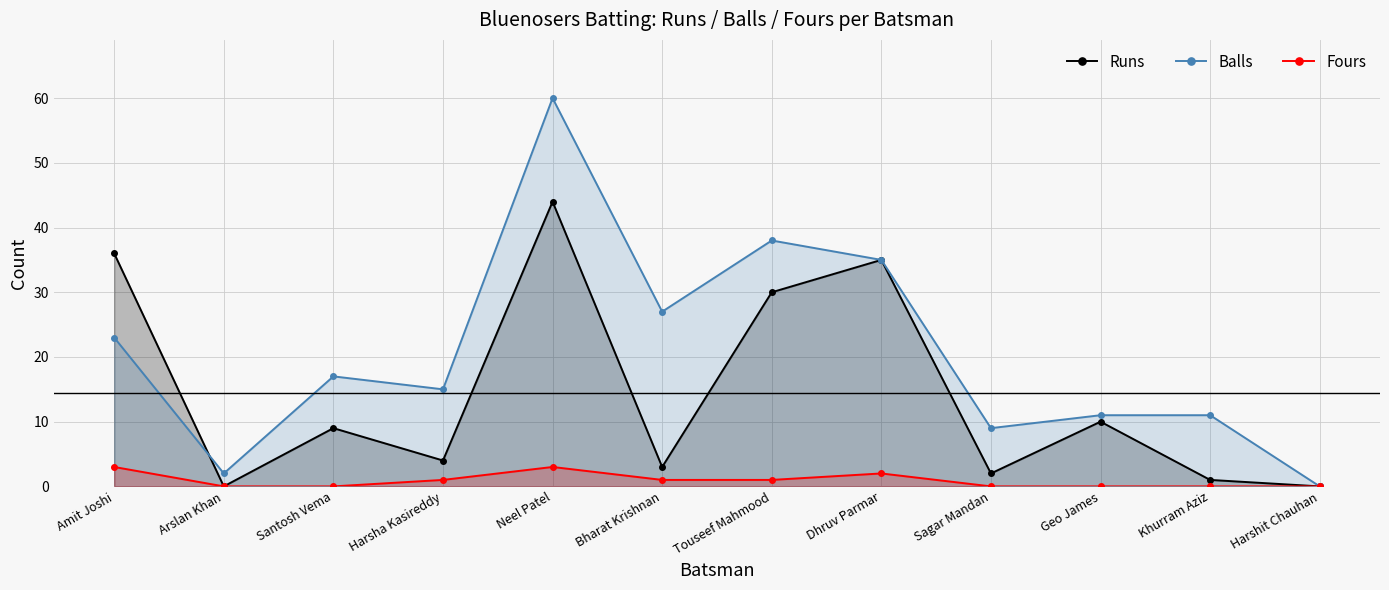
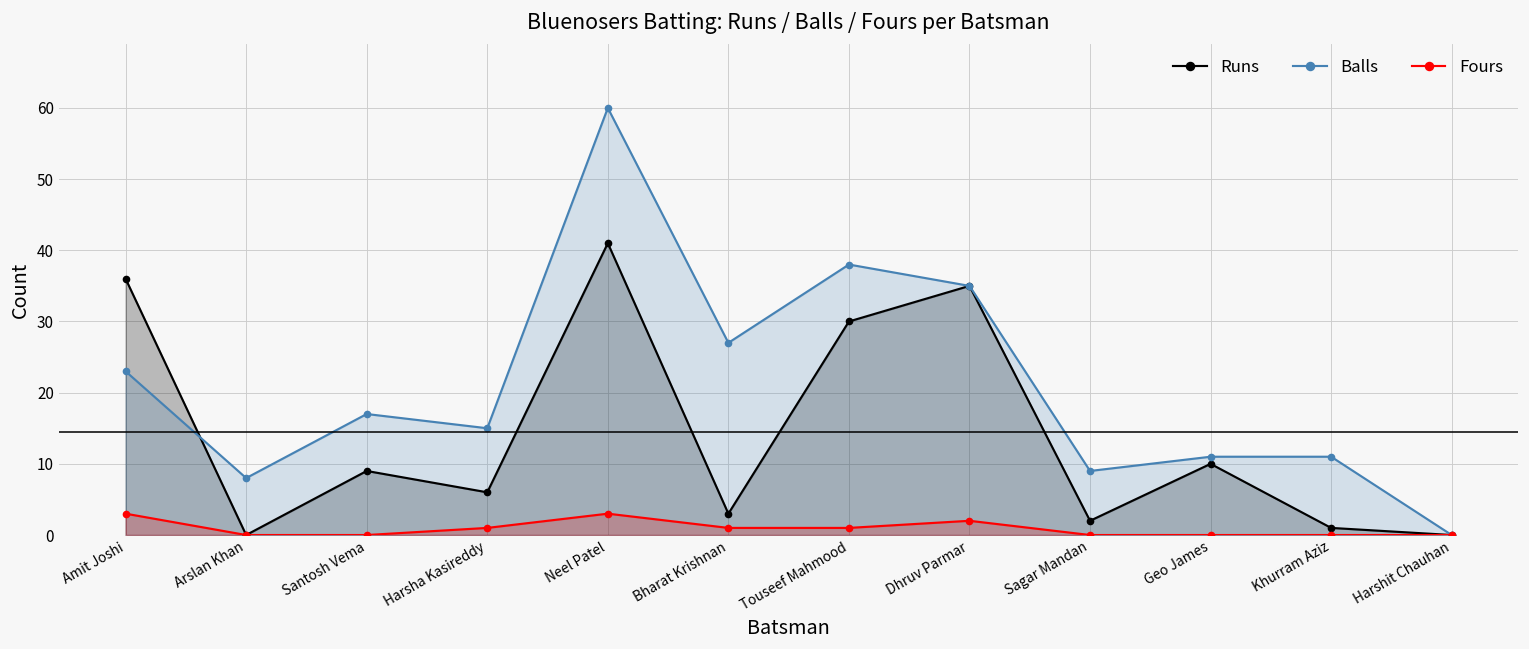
Balls, Arslan Khan: 2 -> 8
Runs, Harsha Kasireddy: 4 -> 6
Runs, Neel Patel: 44 -> 41
